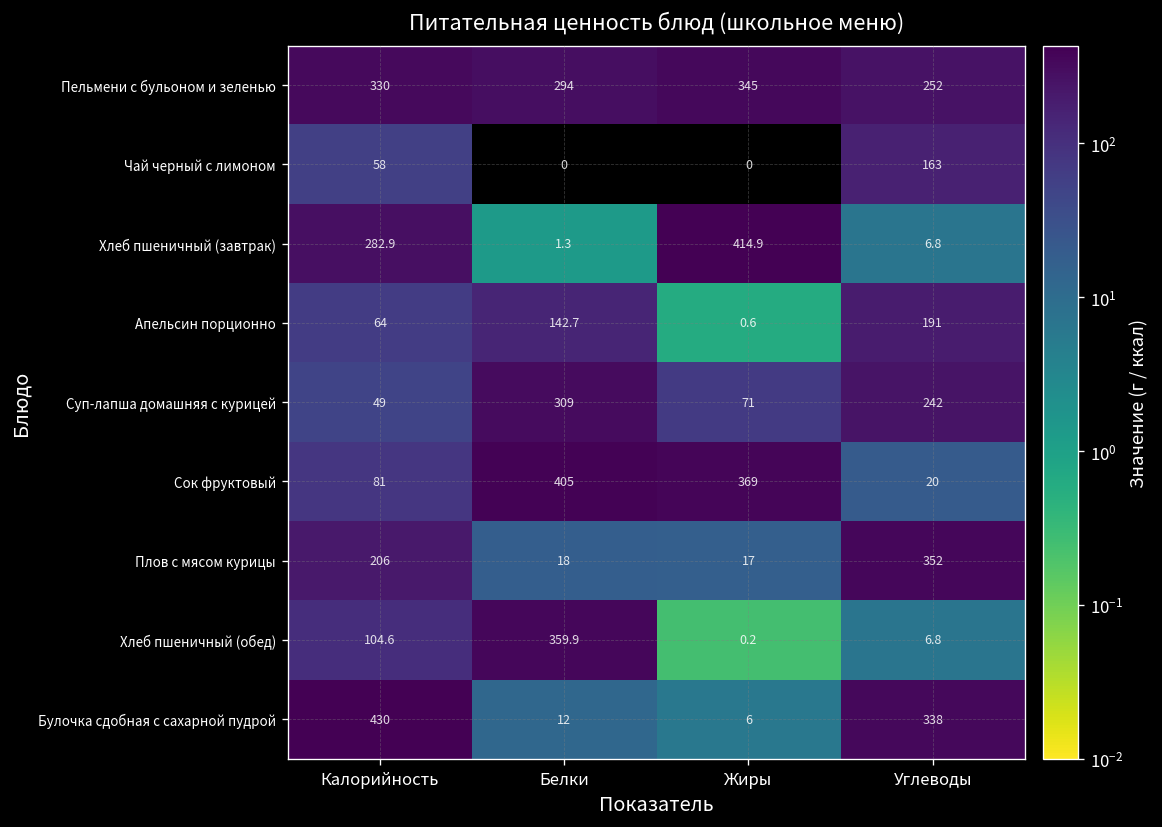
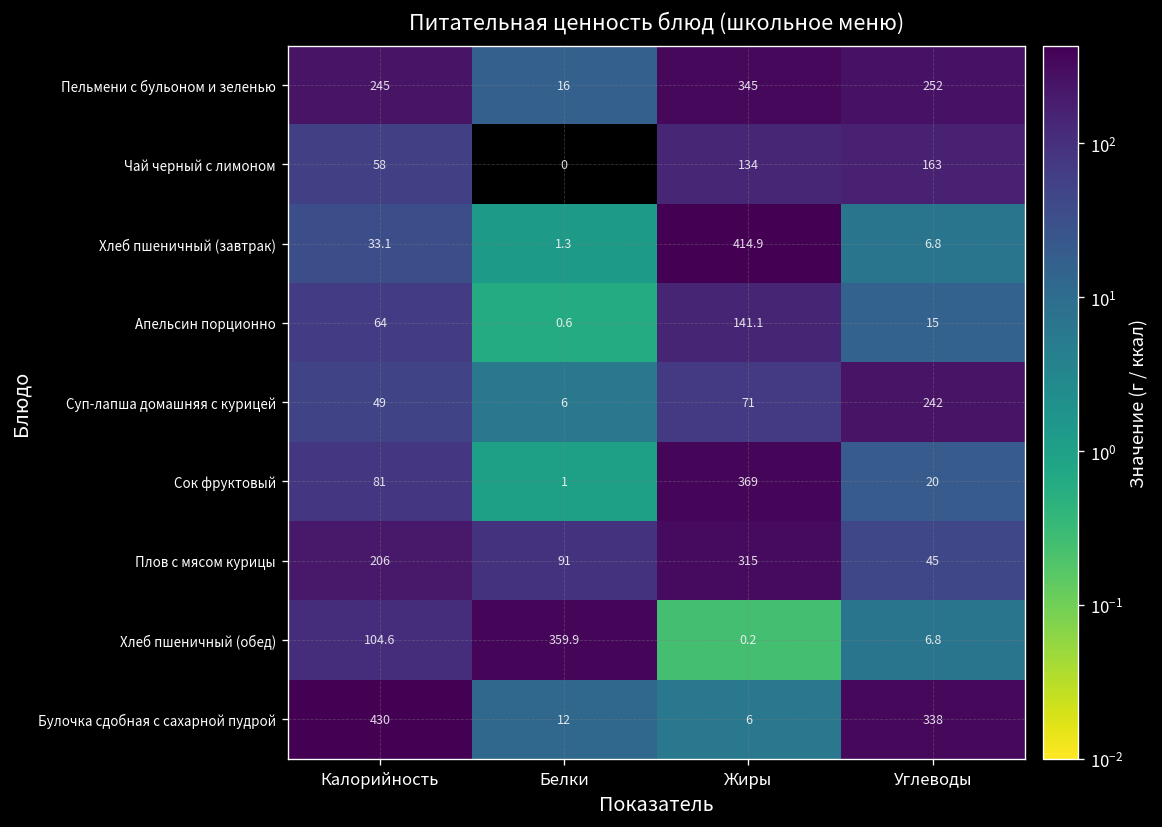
Пельмени с бульоном и зеленью, Калорийность: 330 -> 245
Пельмени с бульоном и зеленью, Белки: 294 -> 16
Чай черный с лимоном, Жиры: 0 -> 134
Хлеб пшеничный (завтрак), Калорийность: 282.9 -> 33.1
Апельсин порционно, Белки: 142.7 -> 0.6
Апельсин порционно, Жиры: 0.6 -> 141.1
Апельсин порционно, Углеводы: 191 -> 15
Суп-лапша домашняя с курицей, Белки: 309 -> 6
Сок фруктовый, Белки: 405 -> 1
Плов с мясом курицы, Белки: 18 -> 91
Плов с мясом курицы, Жиры: 17 -> 315
Плов с мясом курицы, Углеводы: 352 -> 45
